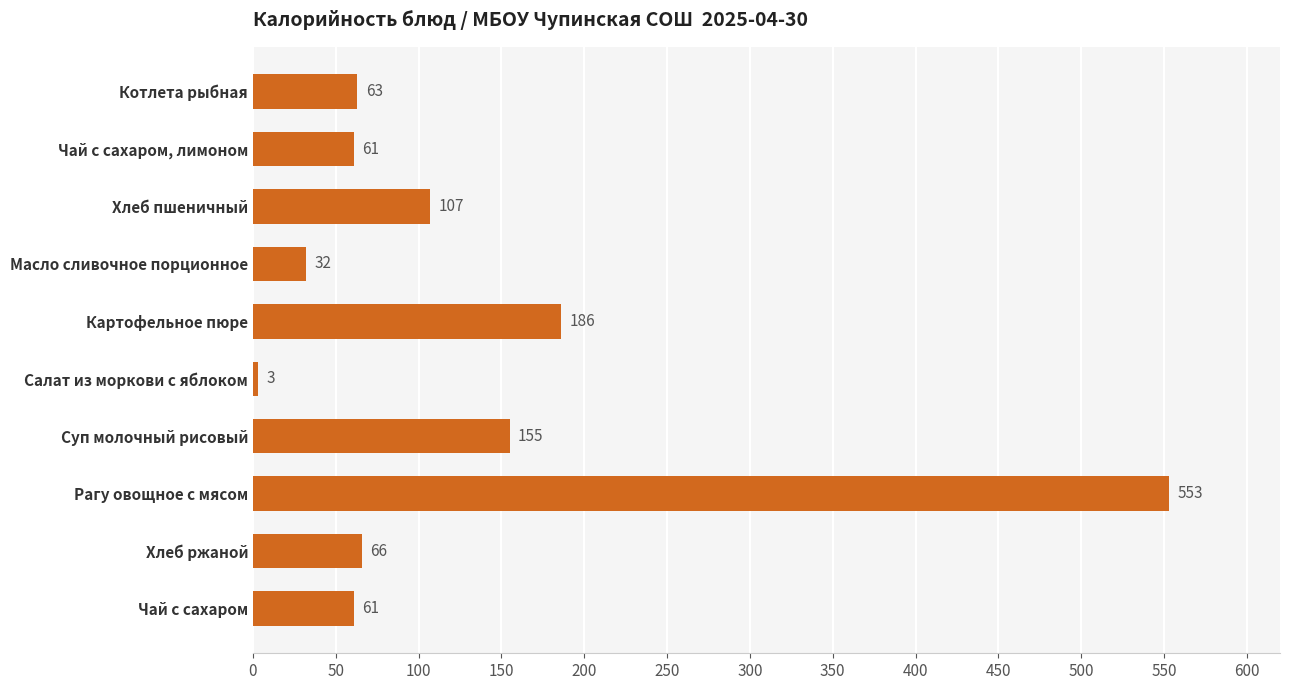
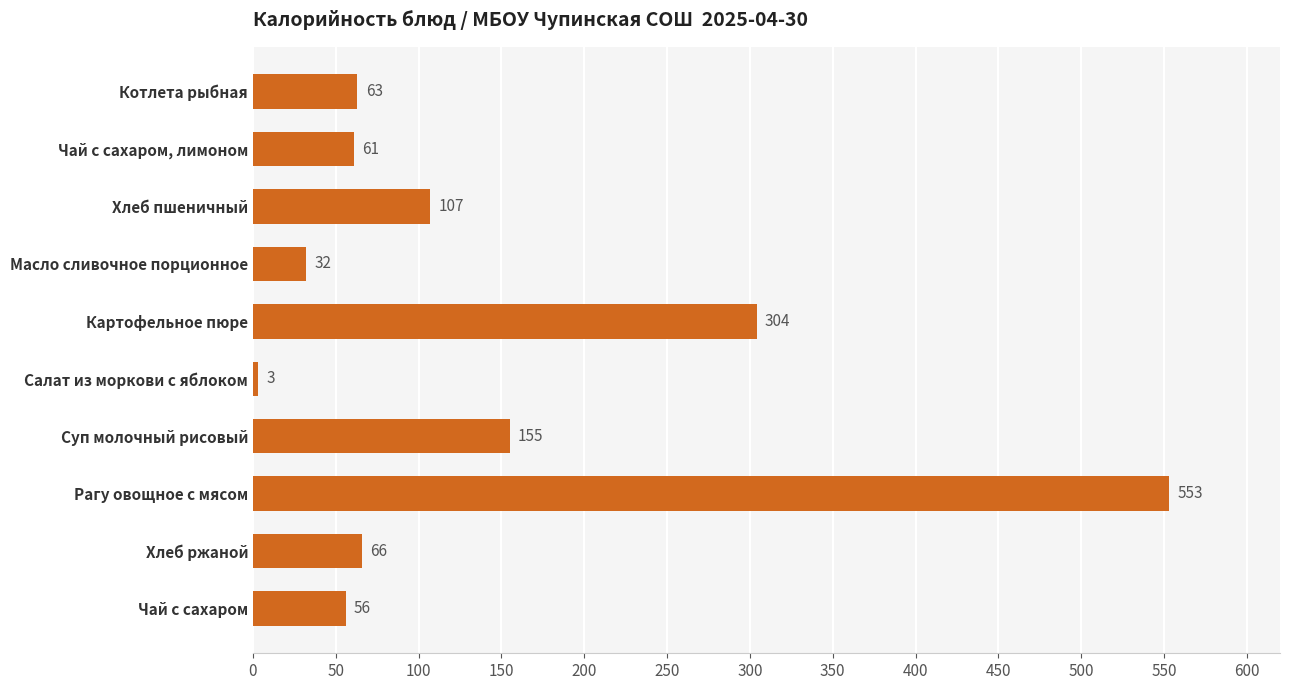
Картофельное пюре: 186 -> 304
Чай с сахаром: 61 -> 56
